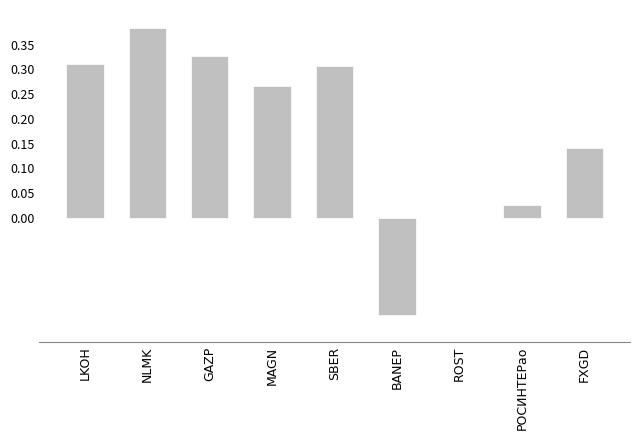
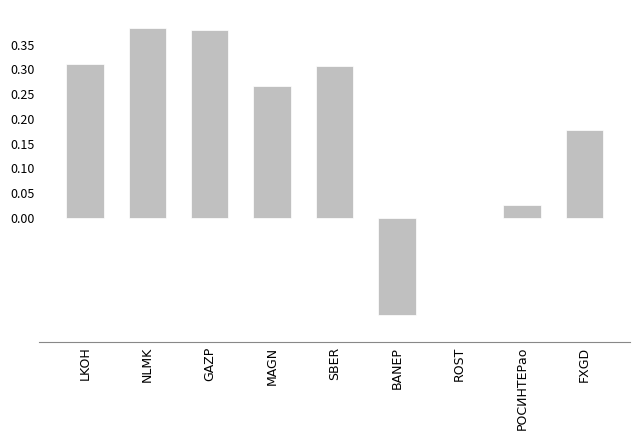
GAZP: 0.33 -> 0.38
FXGD: 0.14 -> 0.18
